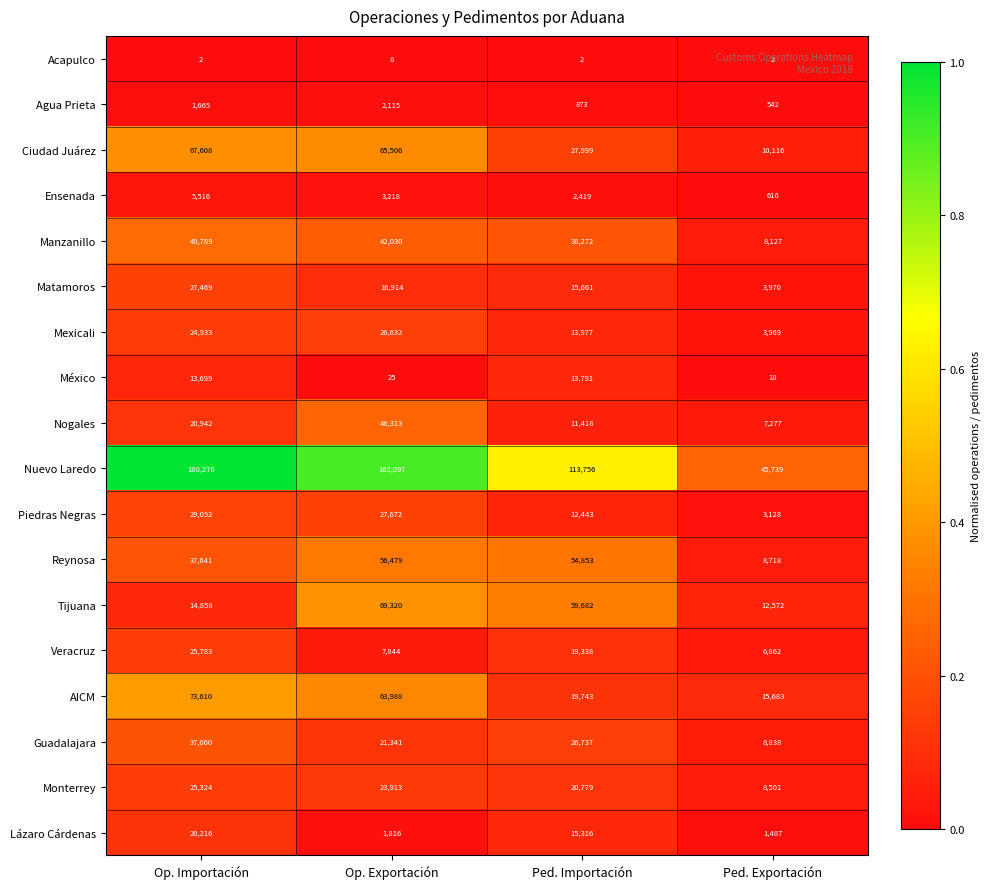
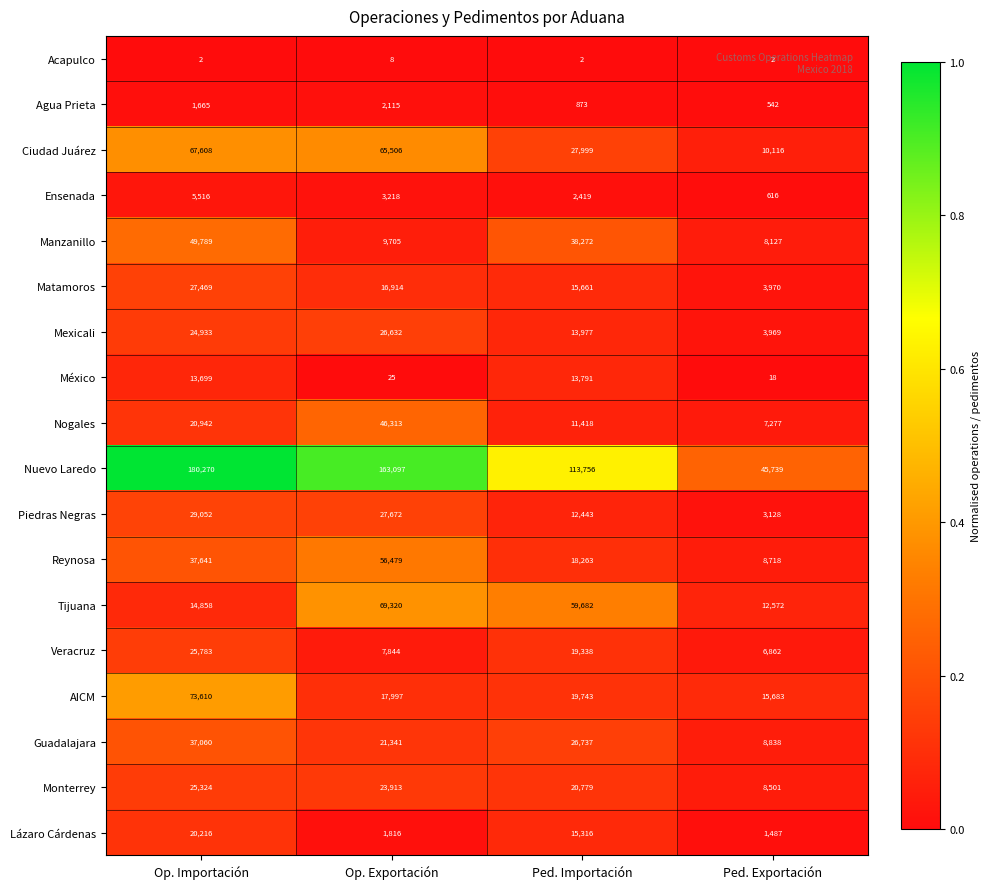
Manzanillo, Op. Exportación: 42,030 -> 9,705
Reynosa, Ped. Importación: 54,853 -> 18,263
AICM, Op. Exportación: 63,988 -> 17,997
